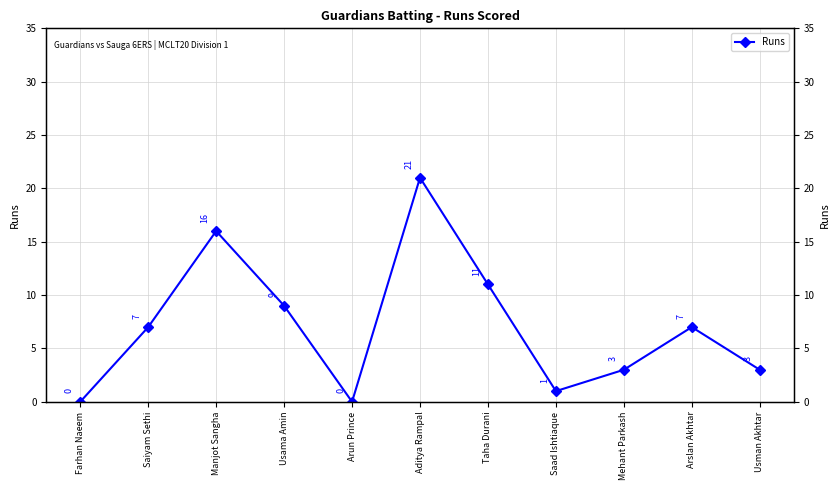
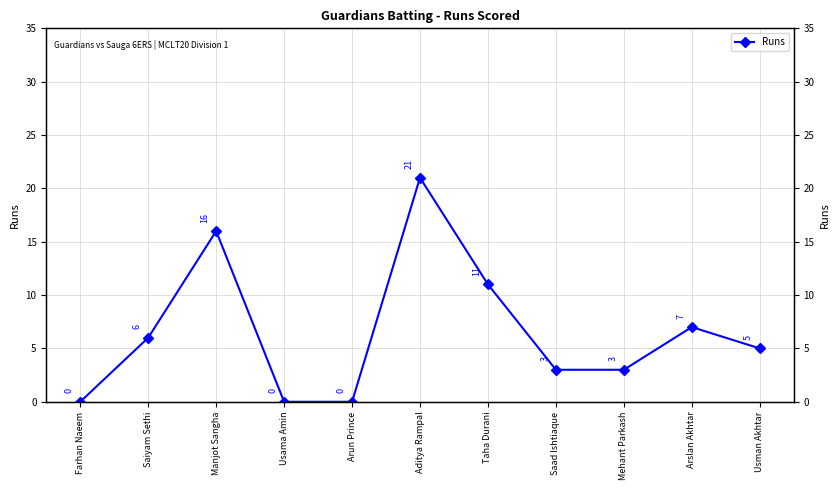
Saiyam Sethi: 7 -> 6
Usama Amin: 9 -> 0
Saad Ishtiaque: 1 -> 3
Usman Akhtar: 3 -> 5
